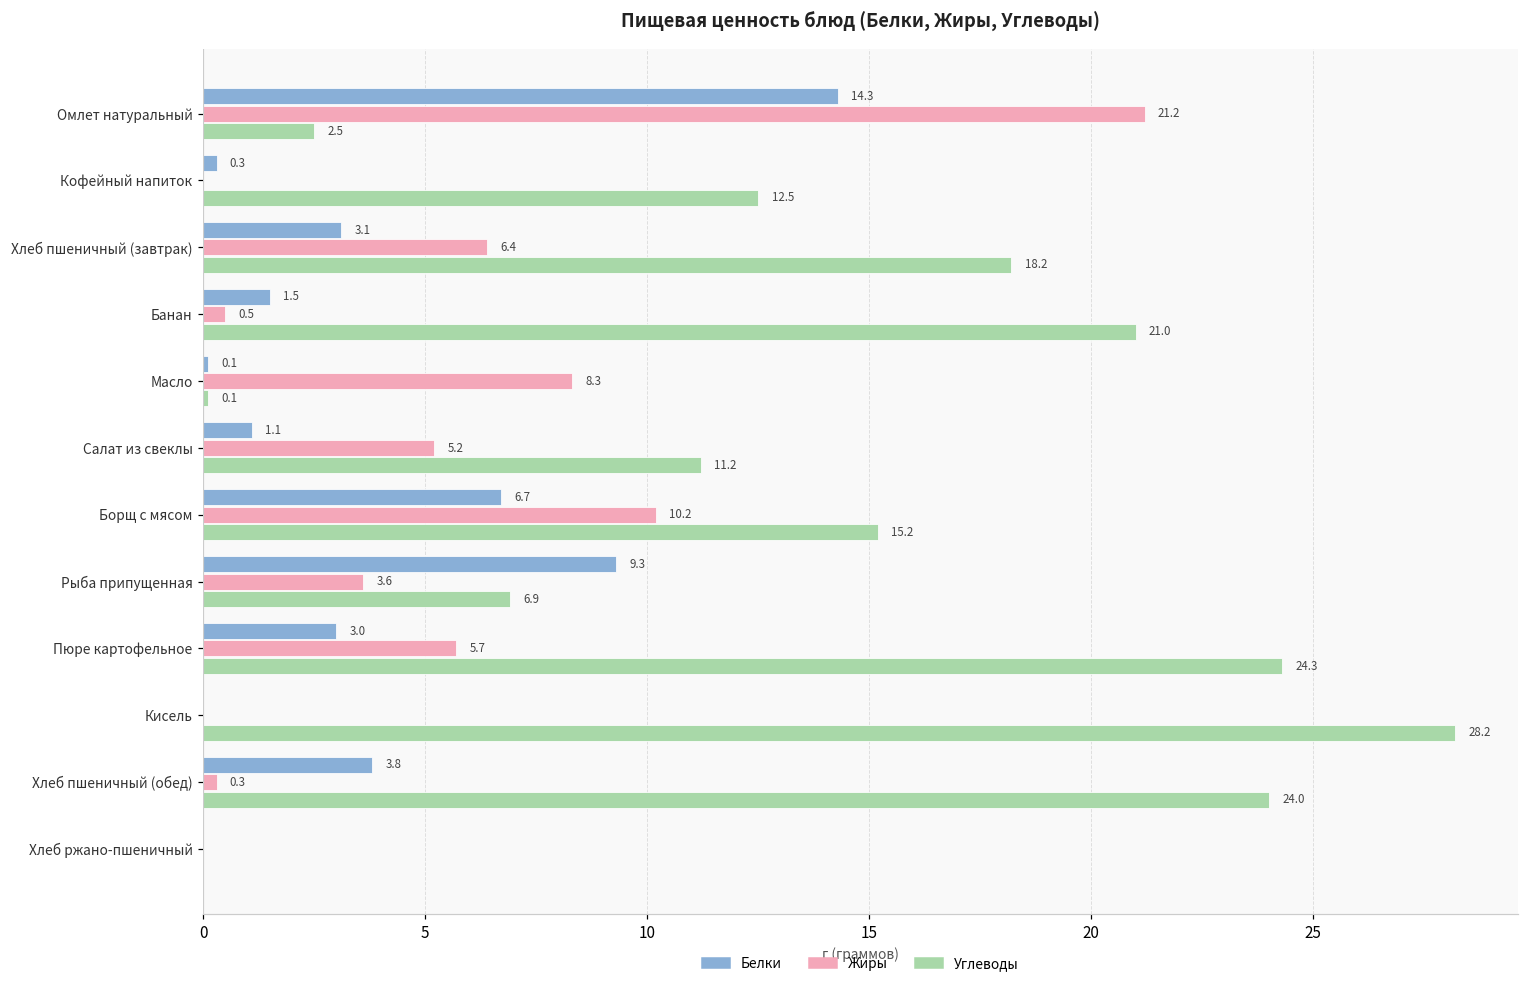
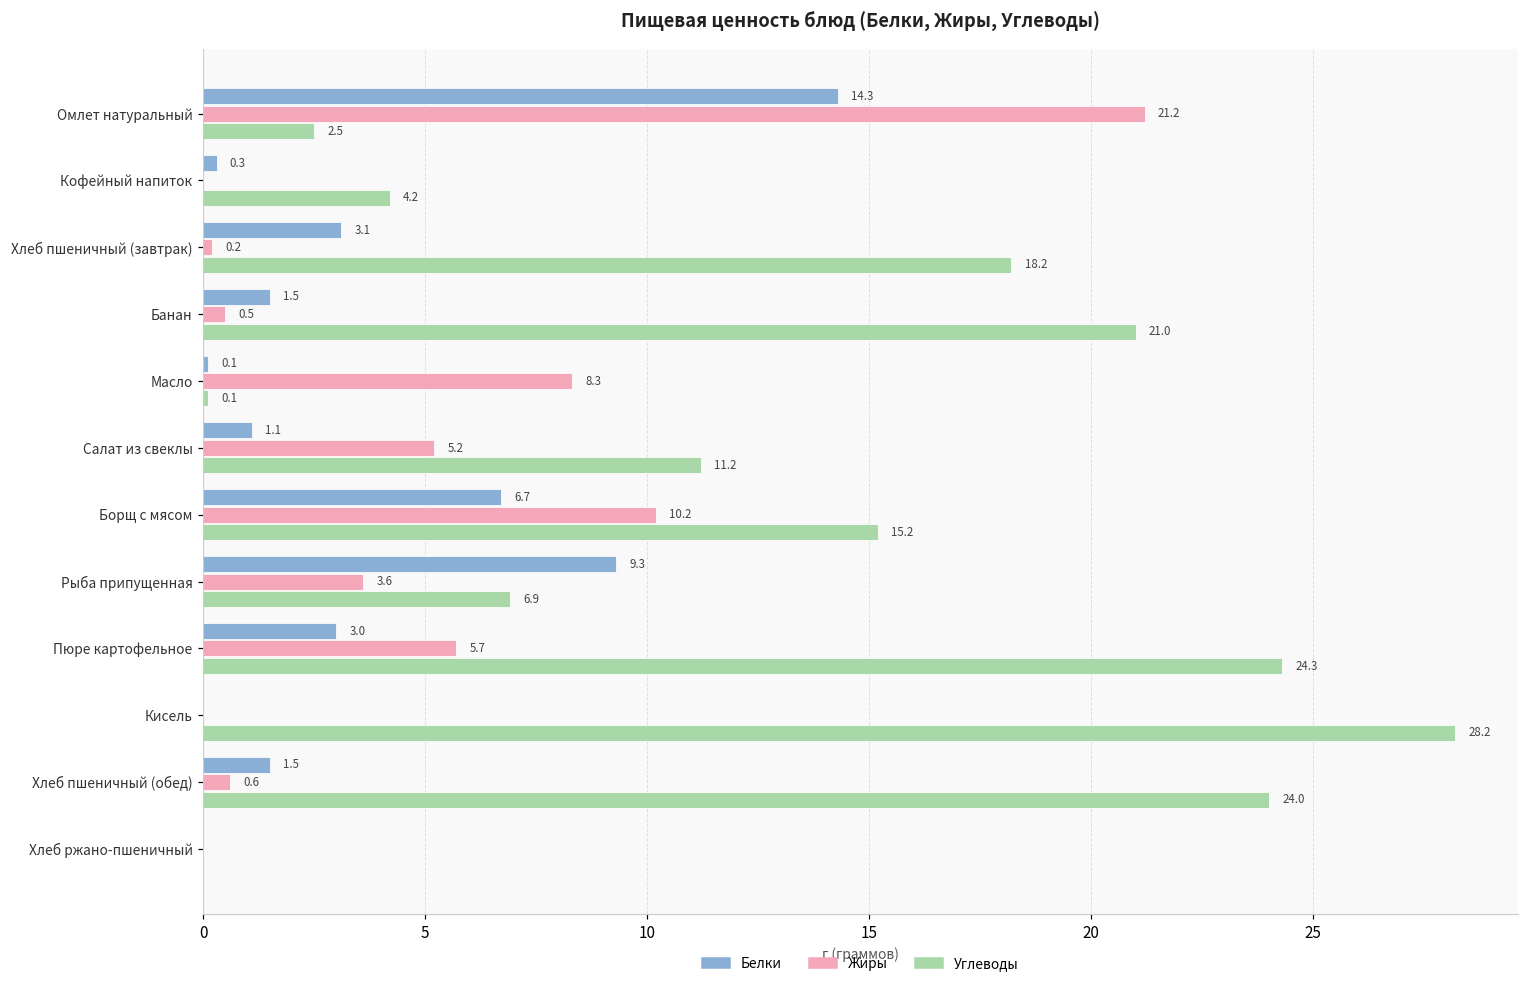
Углеводы, Кофейный напиток: 12.5 -> 4.2
Жиры, Хлеб пшеничный (завтрак): 6.4 -> 0.2
Белки, Хлеб пшеничный (обед): 3.8 -> 1.5
Жиры, Хлеб пшеничный (обед): 0.3 -> 0.6
